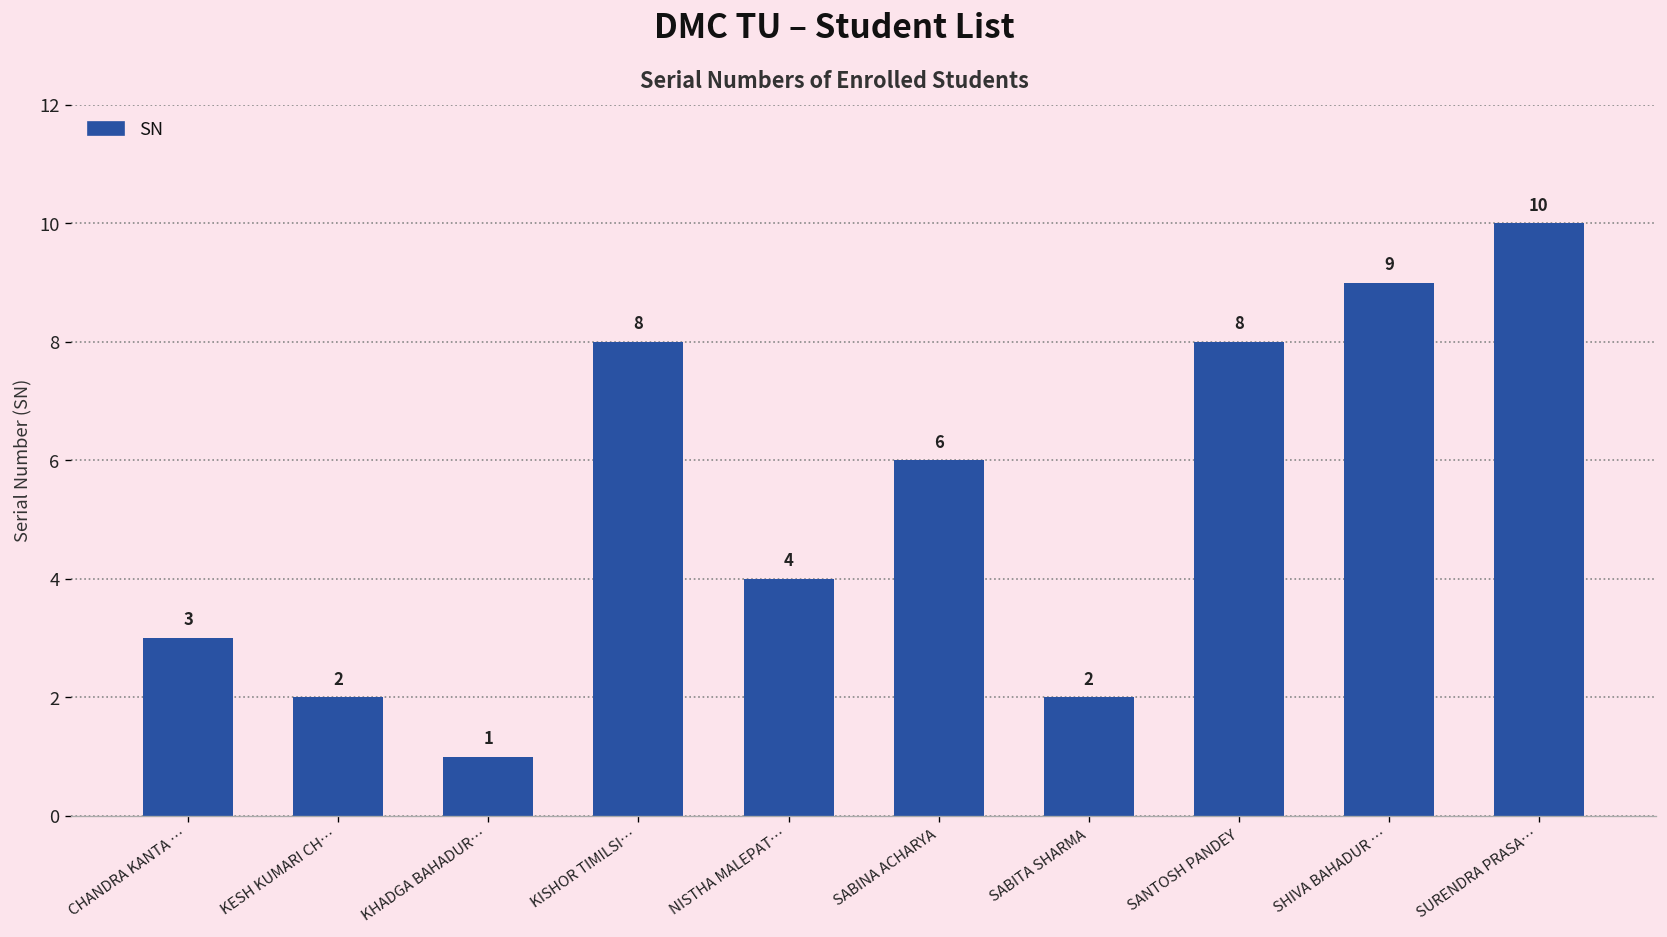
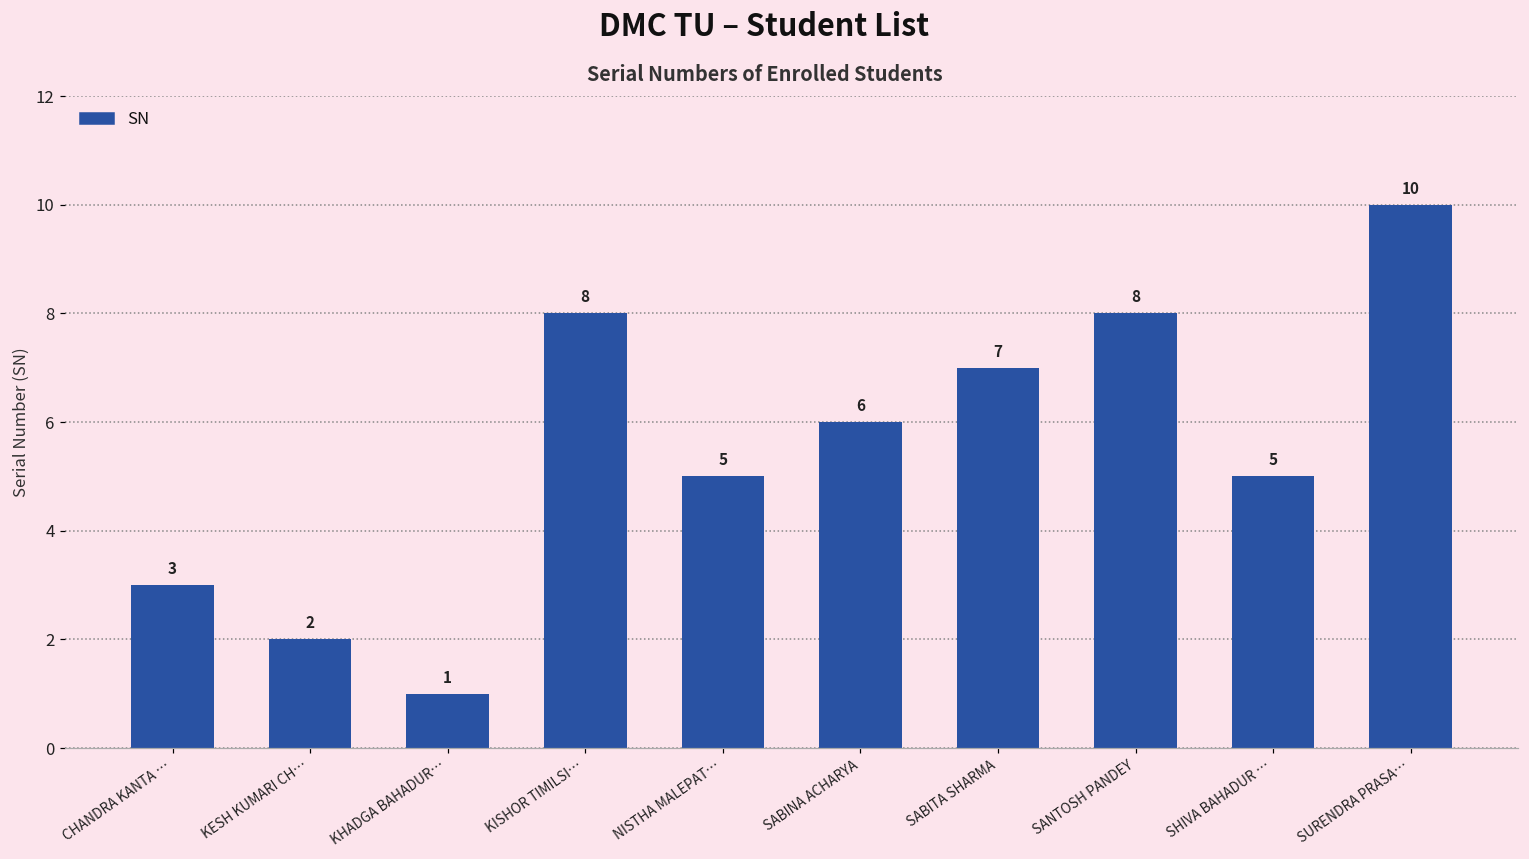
NISTHA MALEPAT…: 4 -> 5
SABITA SHARMA: 2 -> 7
SHIVA BAHADUR …: 9 -> 5
